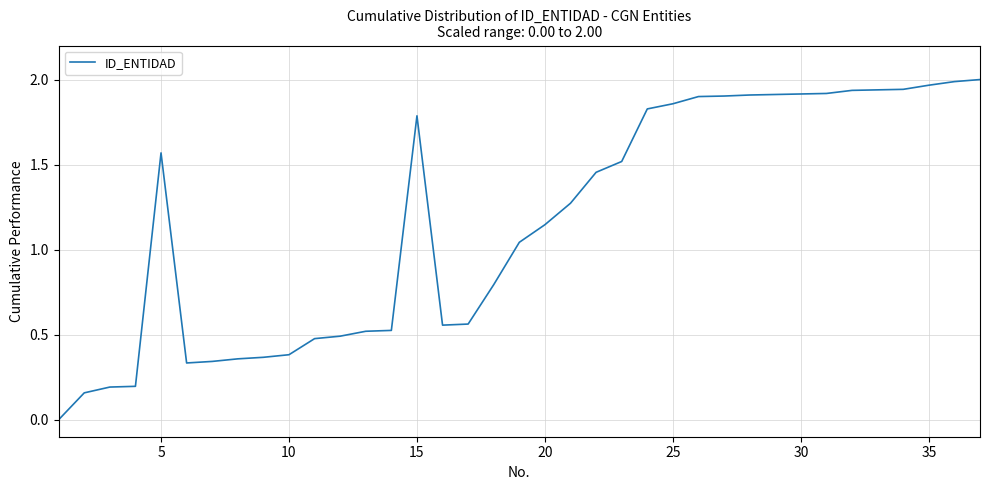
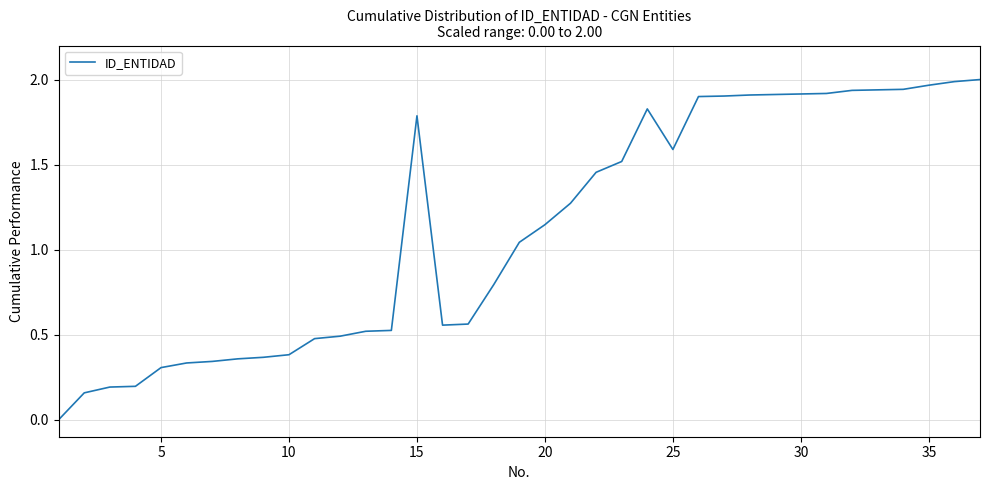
5: 1.57 -> 0.31
25: 1.86 -> 1.59
